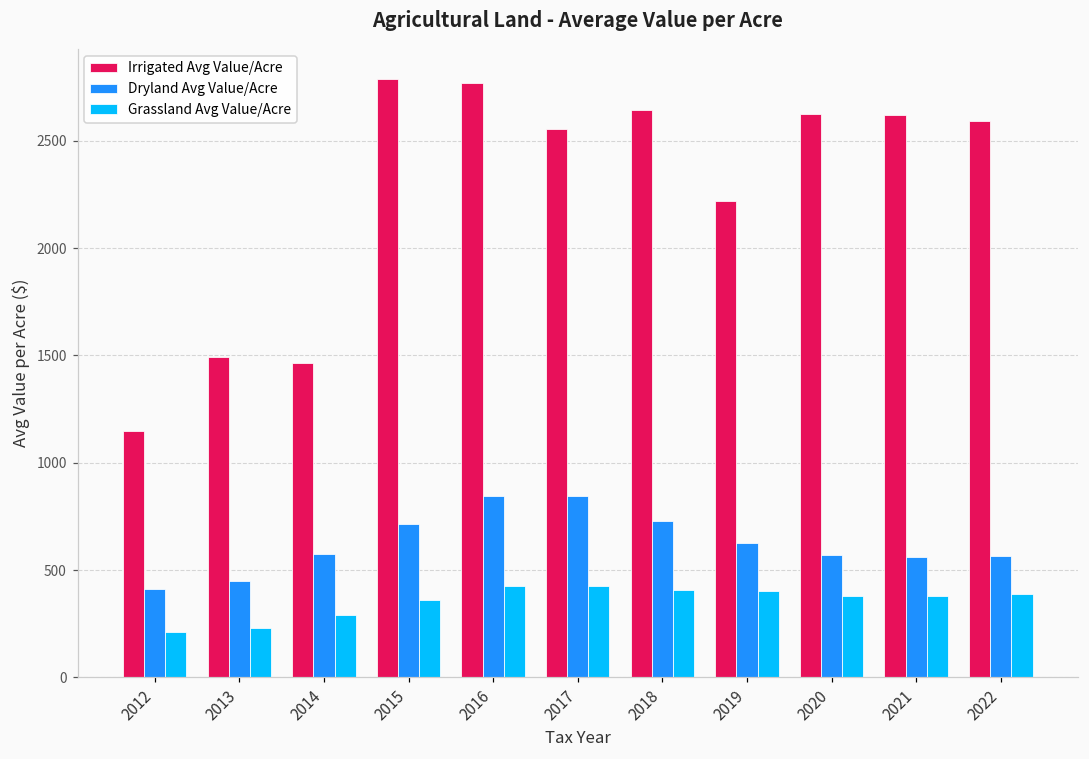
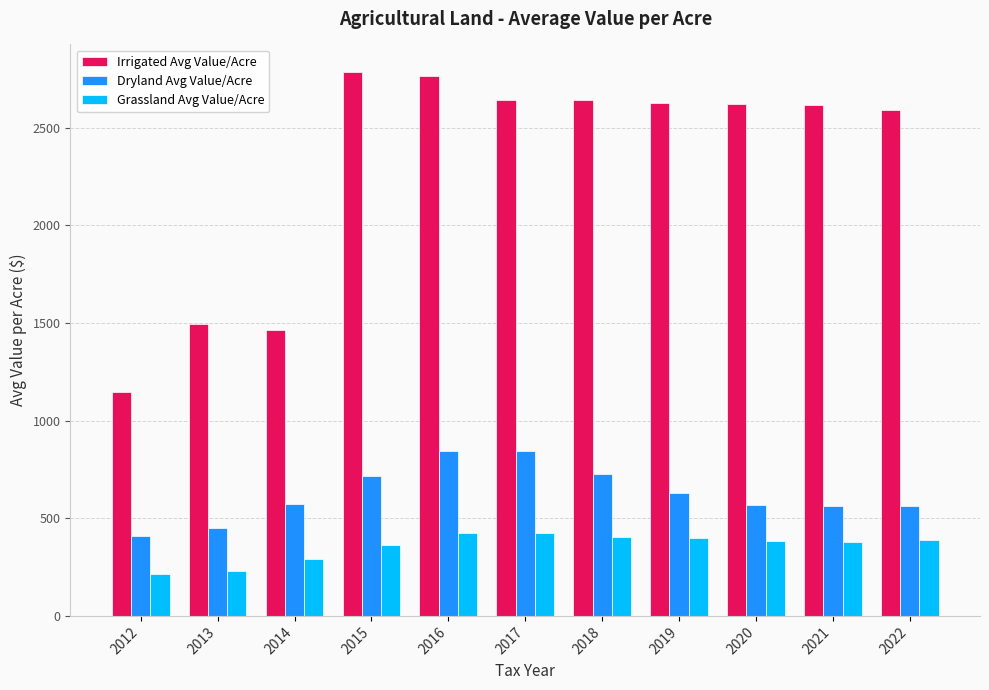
Irrigated Avg Value/Acre, 2017: 2560 -> 2640
Irrigated Avg Value/Acre, 2019: 2220 -> 2630
